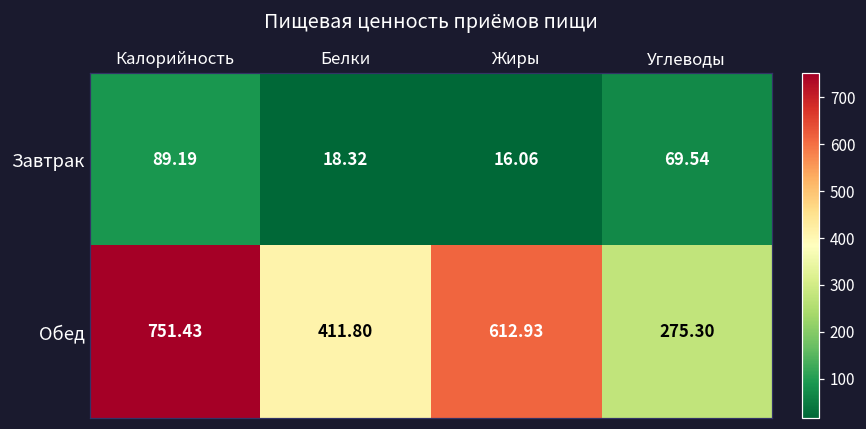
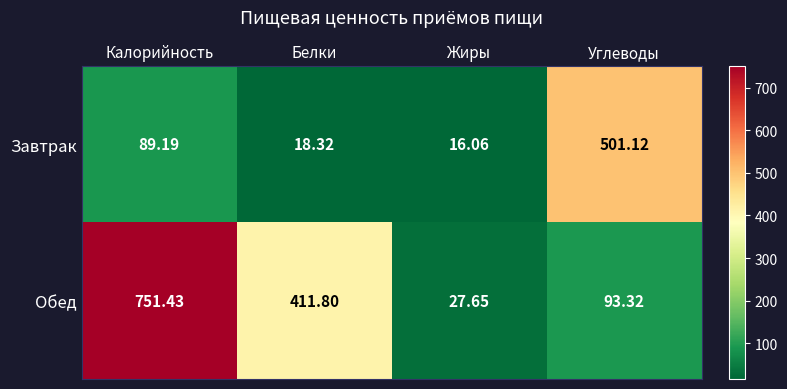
Завтрак, Углеводы: 69.54 -> 501.12
Обед, Жиры: 612.93 -> 27.65
Обед, Углеводы: 275.30 -> 93.32
